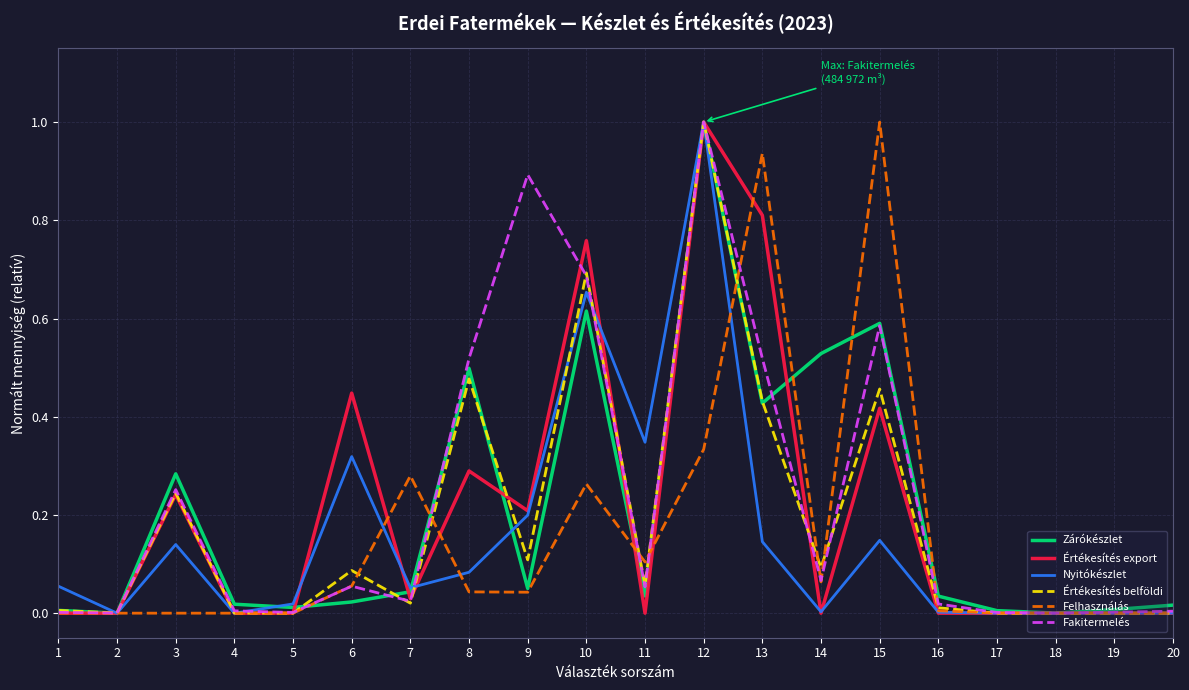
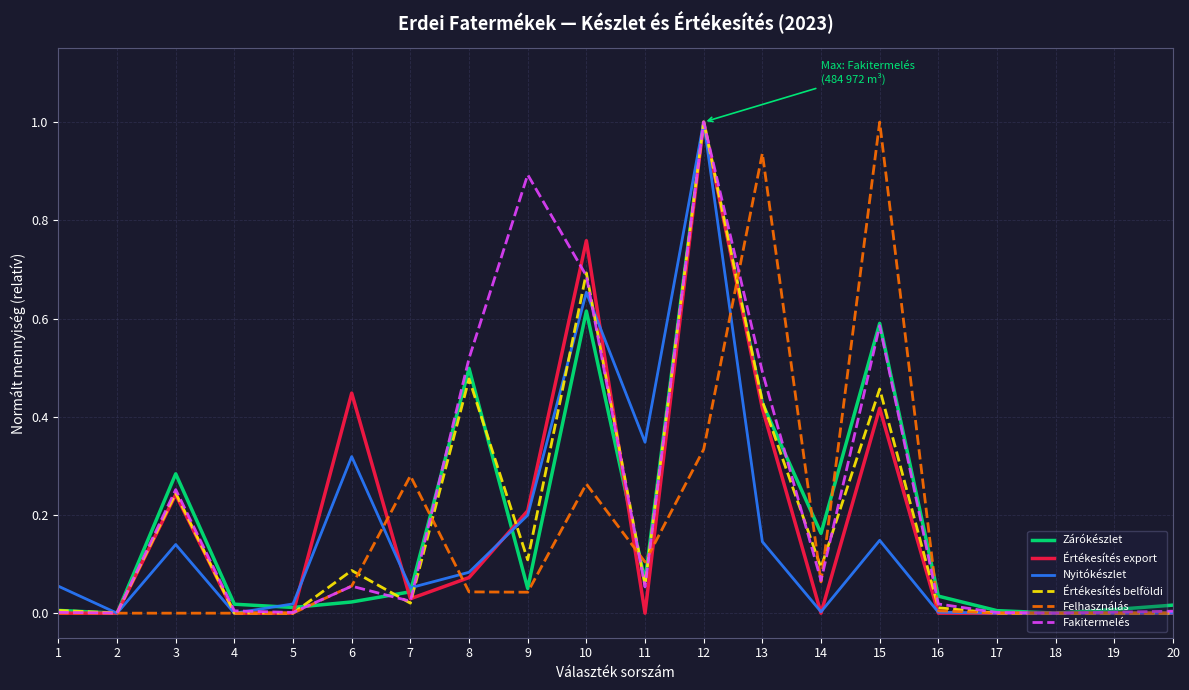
Értékesítés export, 8: 0.29 -> 0.07
Zárókészlet, 11: 0.04 -> 0.07
Értékesítés export, 13: 0.81 -> 0.42
Fakitermelés, 13: 0.52 -> 0.49
Zárókészlet, 14: 0.53 -> 0.16
